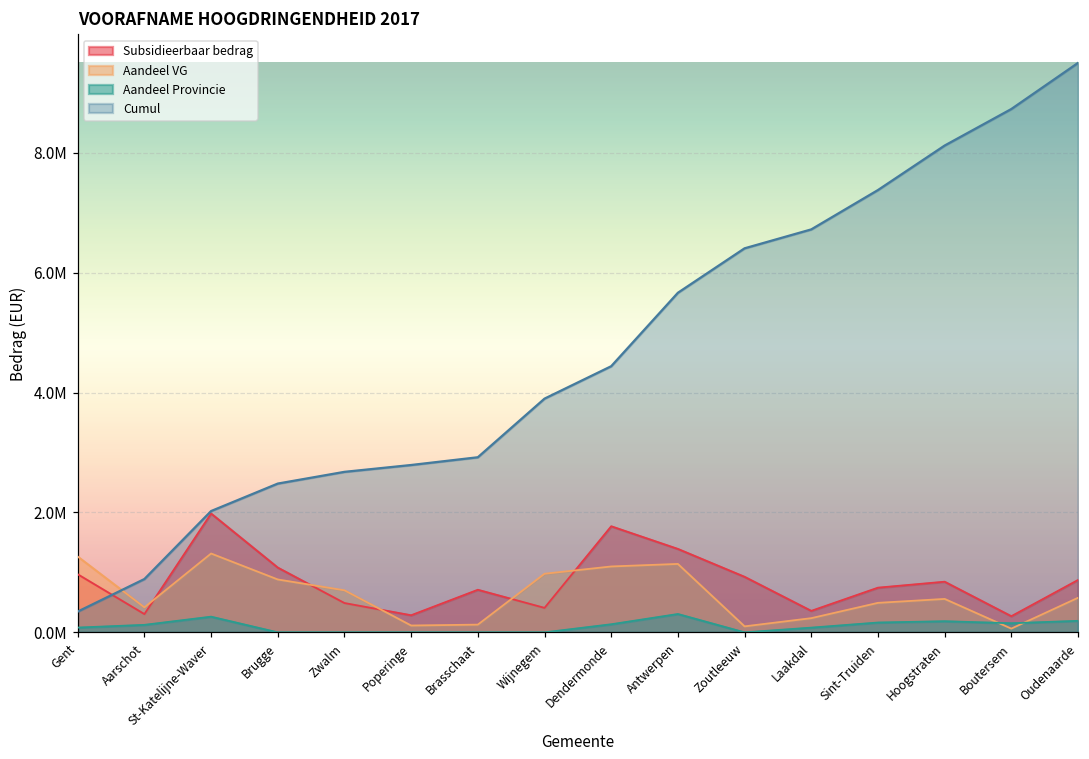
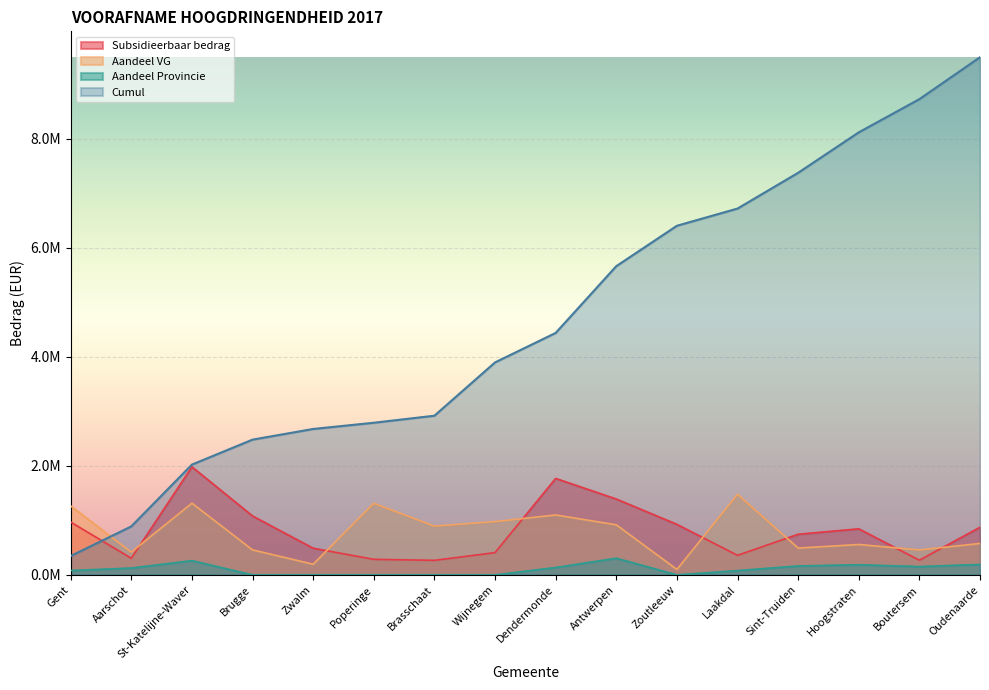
Aandeel VG, Brugge: 900000 -> 500000
Aandeel VG, Zwalm: 700000 -> 200000
Aandeel VG, Poperinge: 100000 -> 1300000
Subsidieerbaar bedrag, Brasschaat: 700000 -> 300000
Aandeel VG, Brasschaat: 100000 -> 900000
Aandeel VG, Antwerpen: 1100000 -> 900000
Aandeel VG, Laakdal: 200000 -> 1500000
Aandeel VG, Boutersem: 100000 -> 500000
